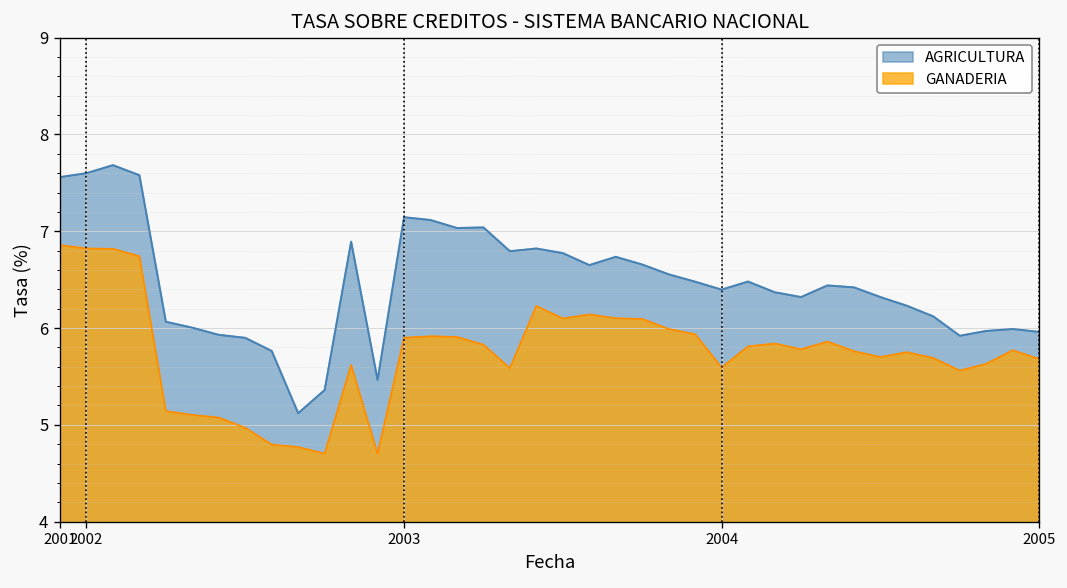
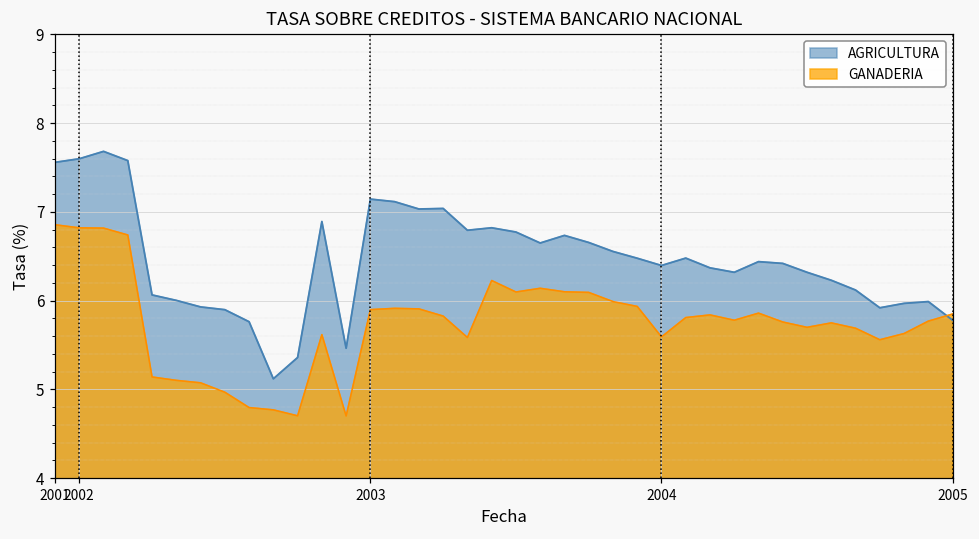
AGRICULTURA, 2005: 6.0 -> 5.8
GANADERIA, 2005: 5.7 -> 5.9
